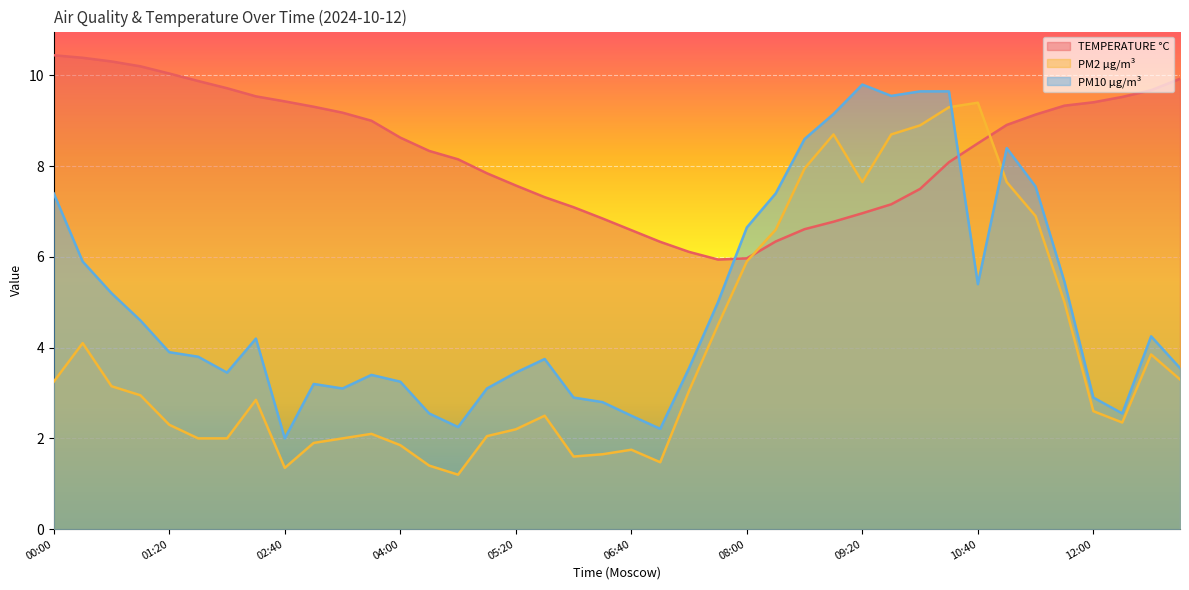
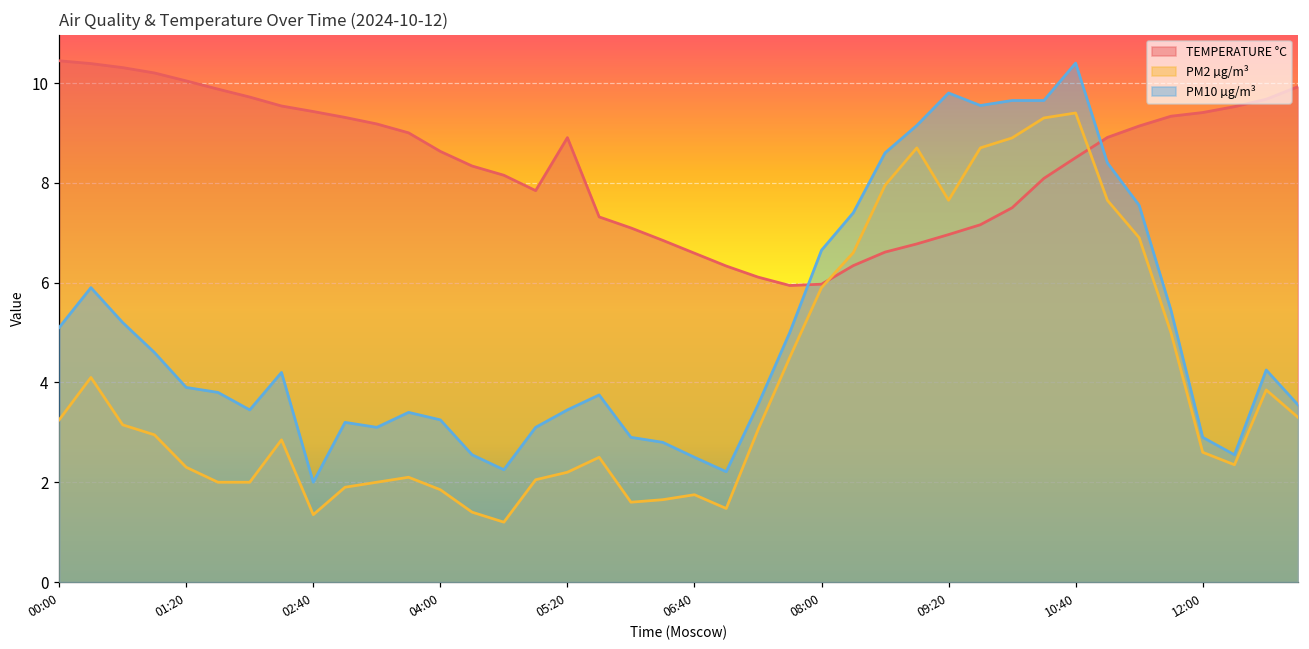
PM10 µg/m³, 00:00: 7.4 -> 5.1
TEMPERATURE °C, 05:20: 7.6 -> 8.9
PM10 µg/m³, 10:40: 5.4 -> 10.4
